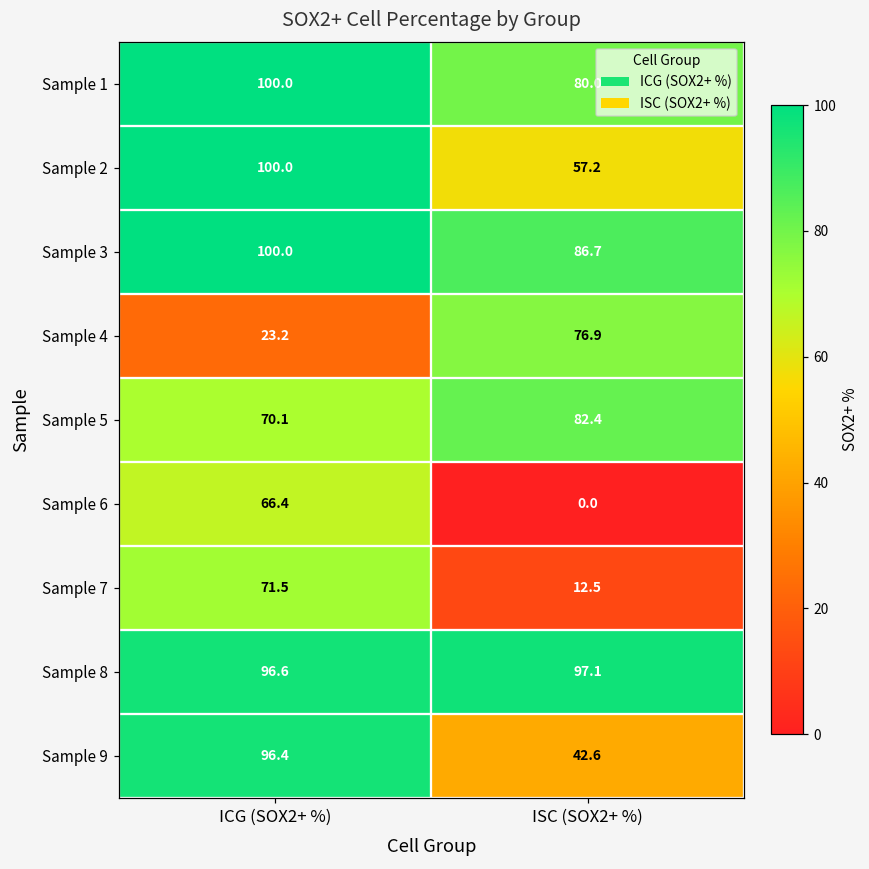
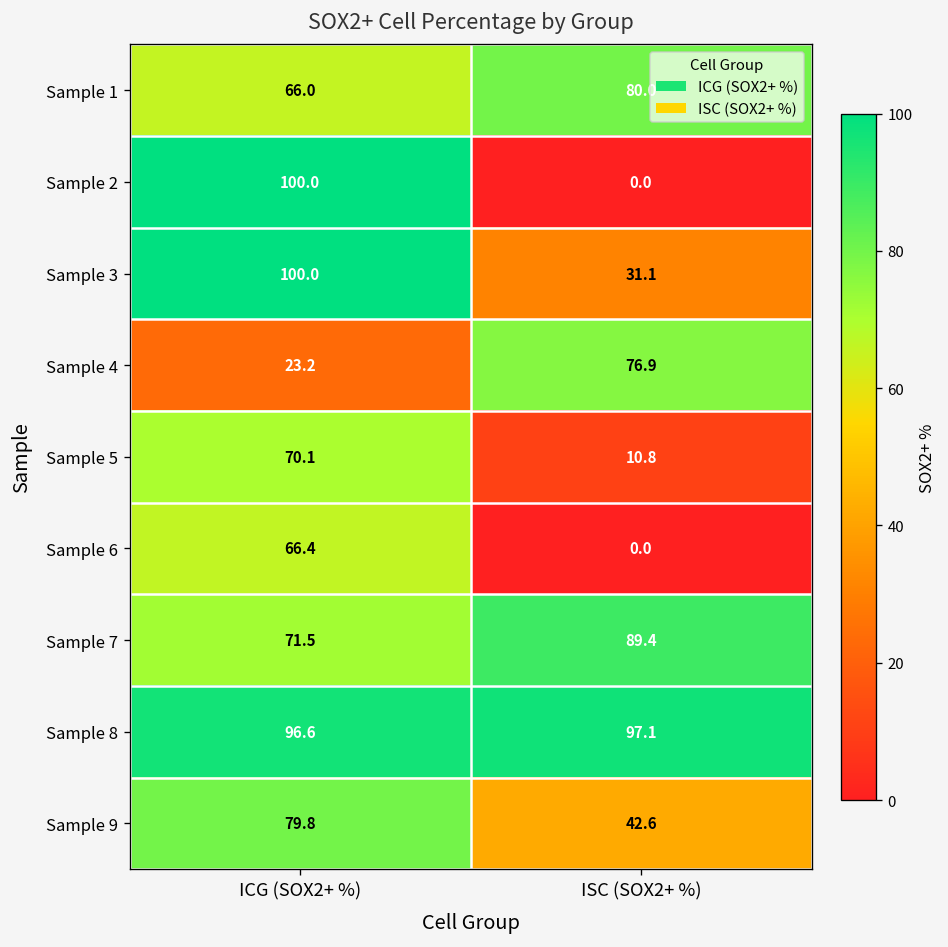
Sample 1, ICG (SOX2+ %): 100.0 -> 66.0
Sample 2, ISC (SOX2+ %): 57.2 -> 0.0
Sample 3, ISC (SOX2+ %): 86.7 -> 31.1
Sample 5, ISC (SOX2+ %): 82.4 -> 10.8
Sample 7, ISC (SOX2+ %): 12.5 -> 89.4
Sample 9, ICG (SOX2+ %): 96.4 -> 79.8
